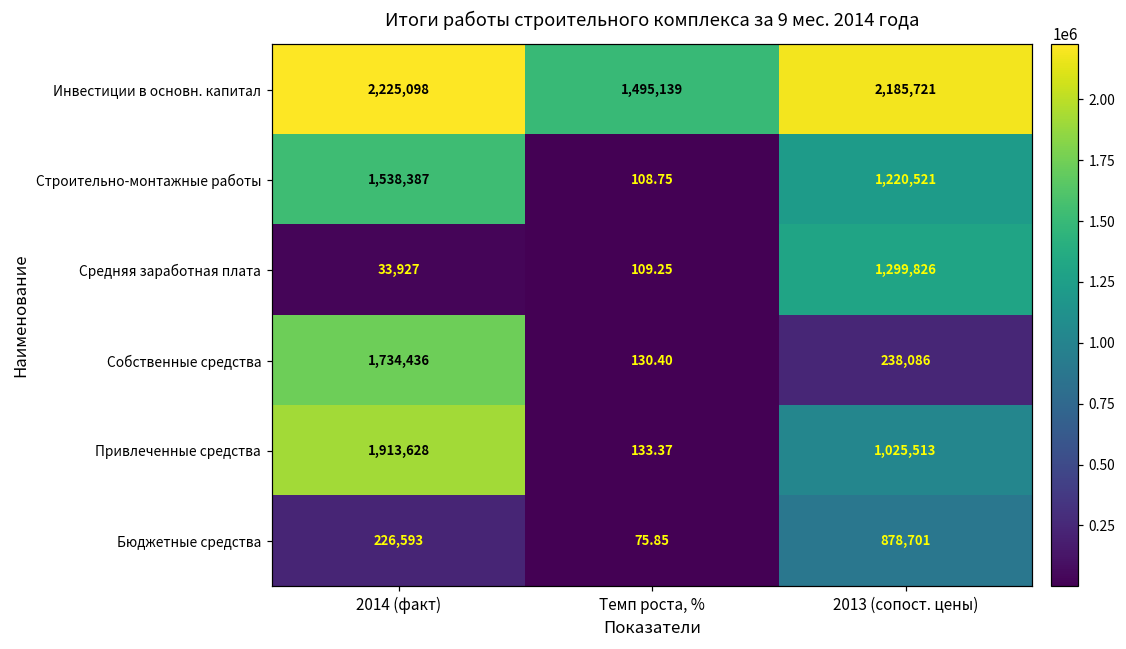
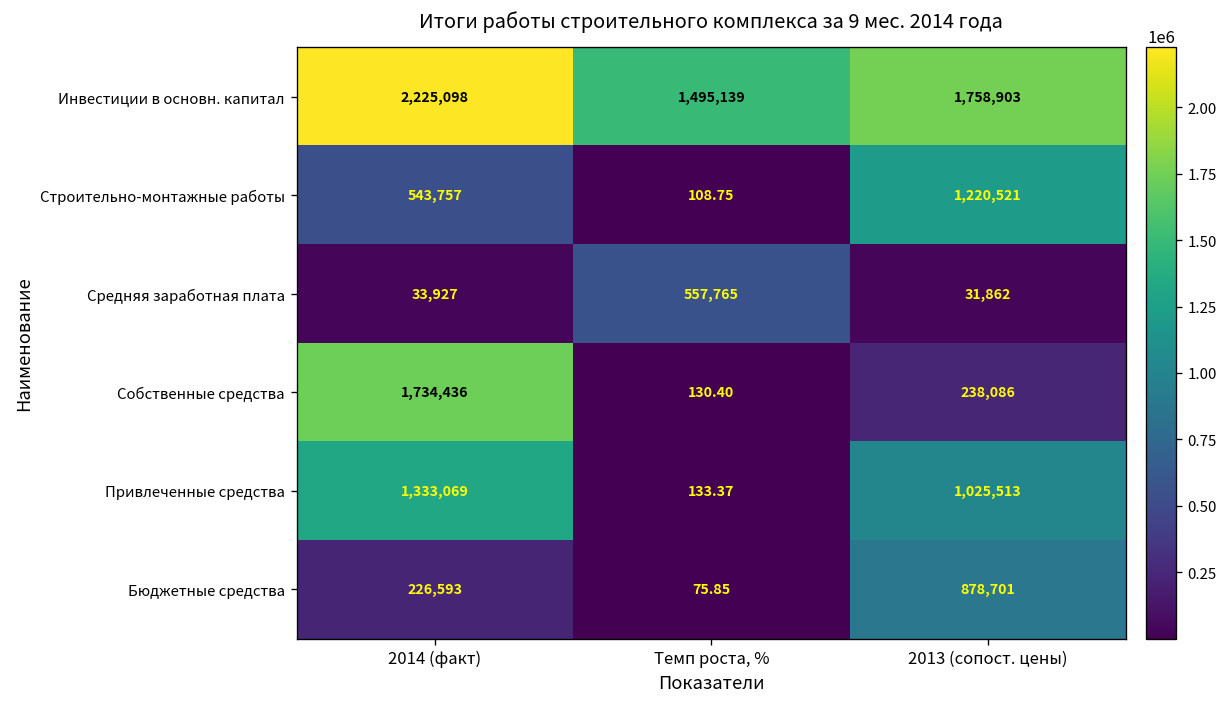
Инвестиции в основн. капитал, 2013 (сопост. цены): 2,185,721 -> 1,758,903
Строительно-монтажные работы, 2014 (факт): 1,538,387 -> 543,757
Средняя заработная плата, Темп роста, %: 109.25 -> 557,765
Средняя заработная плата, 2013 (сопост. цены): 1,299,826 -> 31,862
Привлеченные средства, 2014 (факт): 1,913,628 -> 1,333,069
